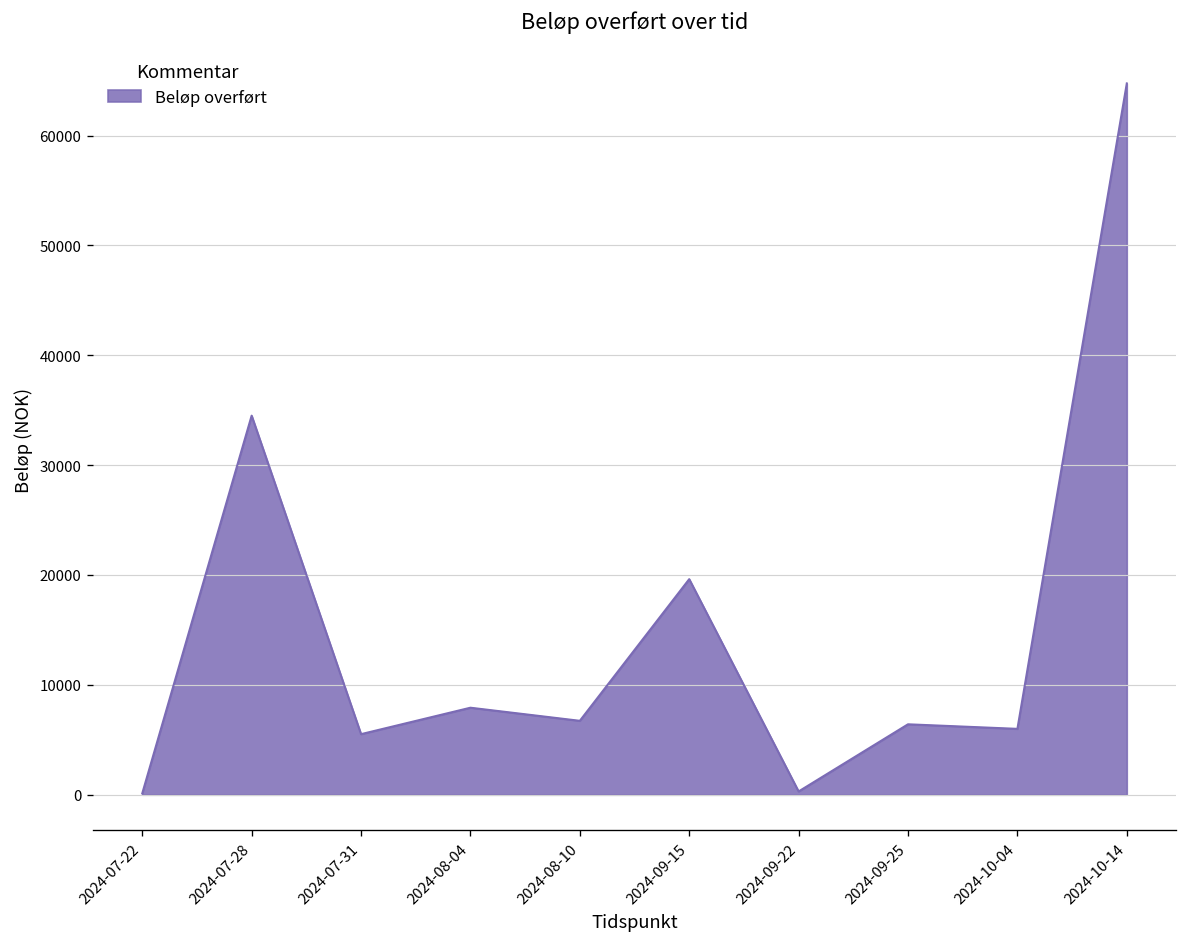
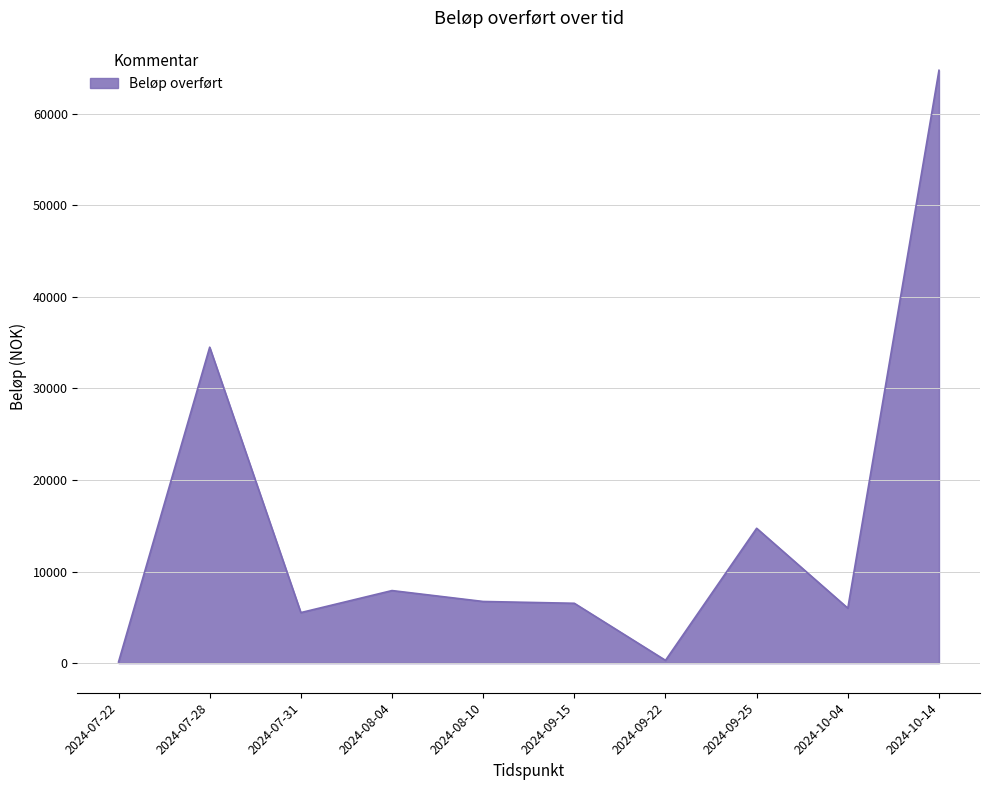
2024-09-15: 20000 -> 7000
2024-09-25: 6000 -> 15000
